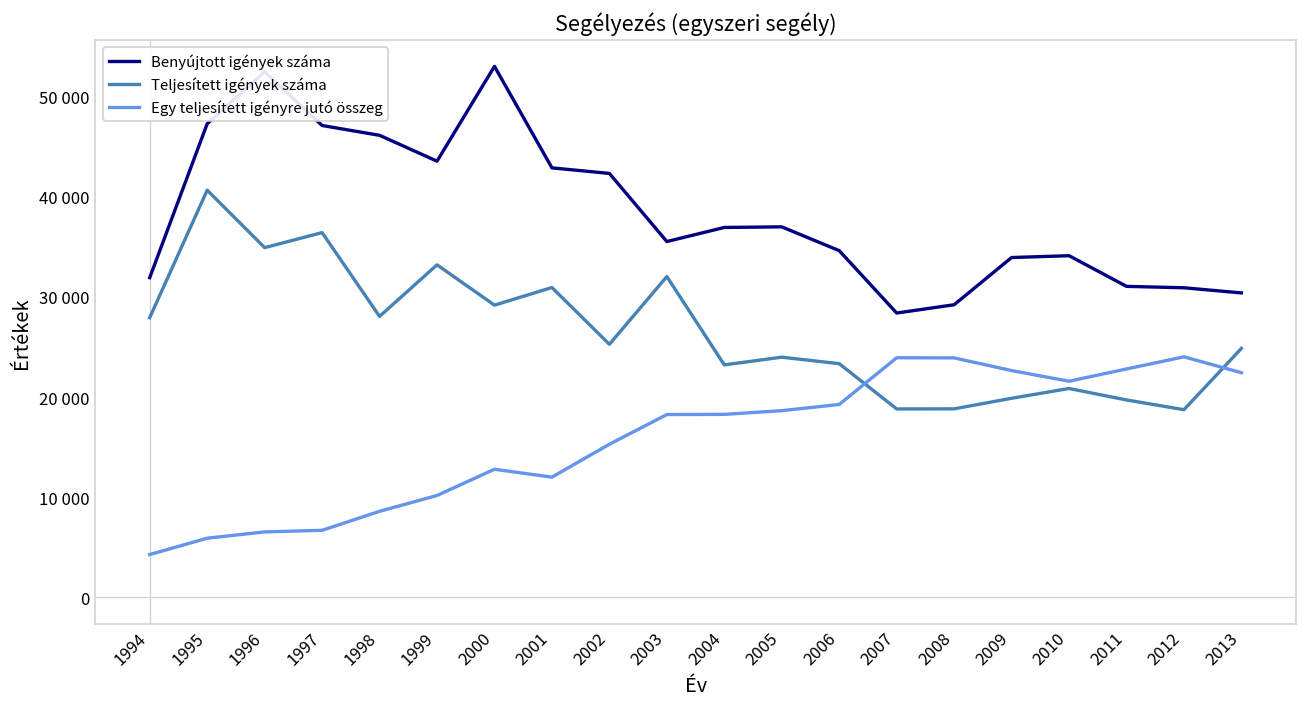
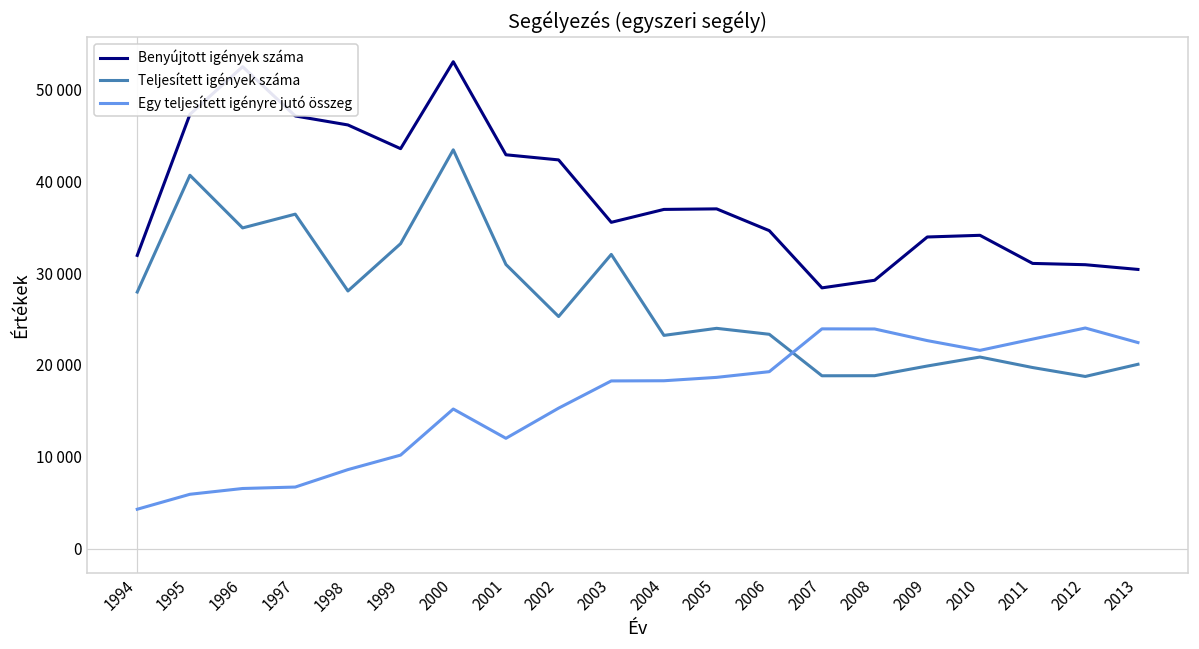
Teljesített igények száma, 2000: 29000 -> 43000
Egy teljesített igényre jutó összeg, 2000: 13000 -> 15000
Teljesített igények száma, 2013: 25000 -> 20000
